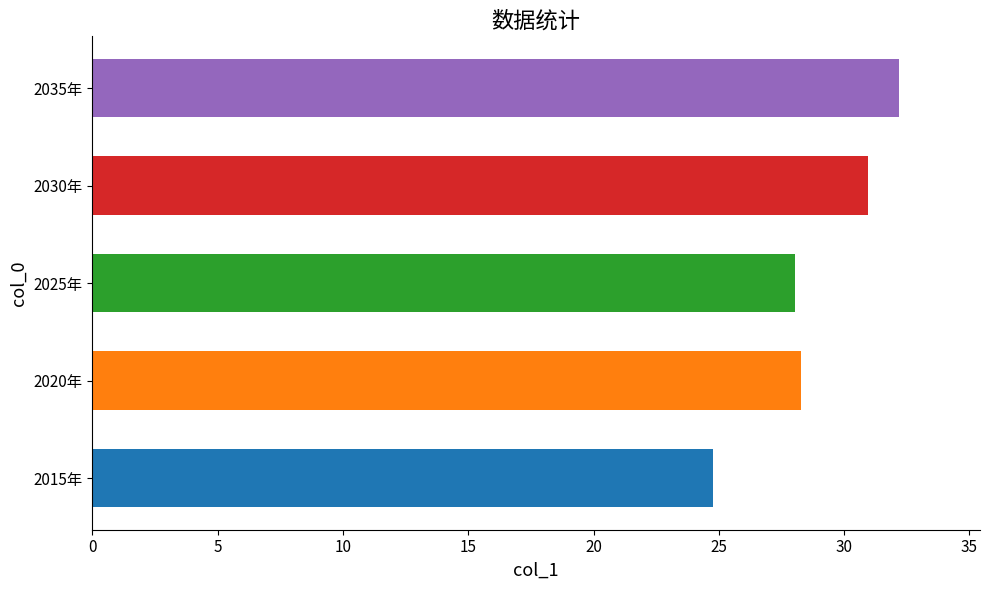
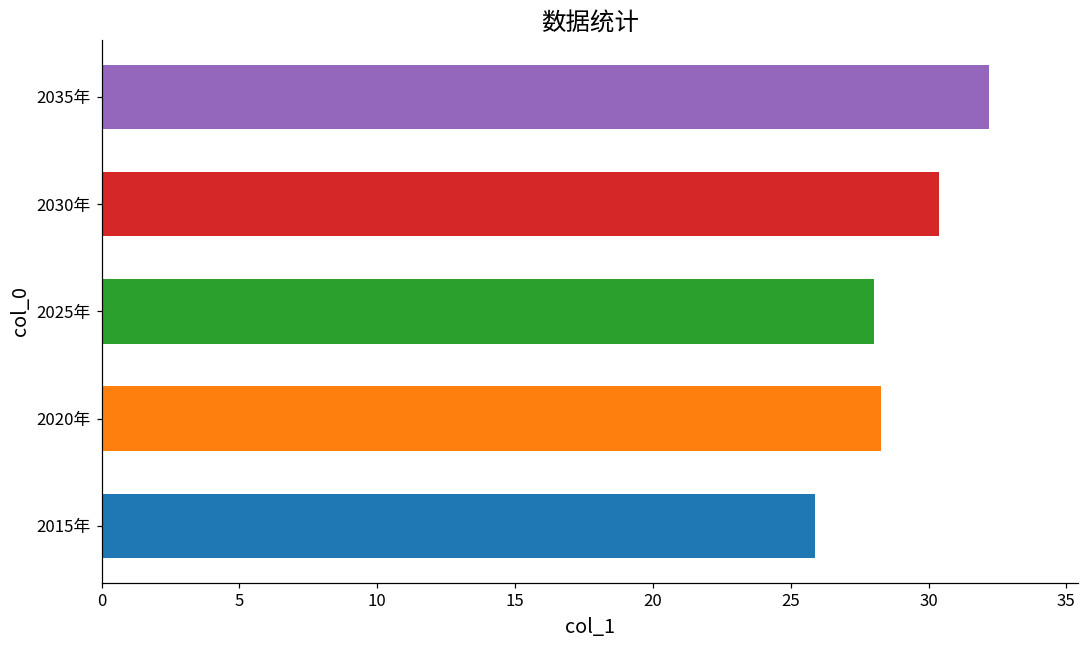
2030年: 30.9 -> 30.4
2015年: 24.8 -> 25.9
